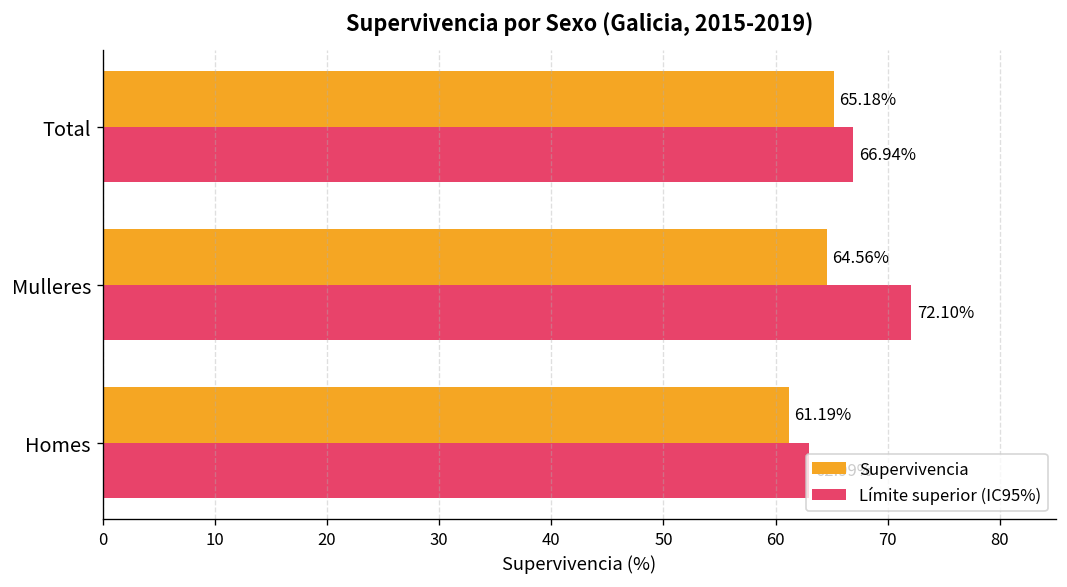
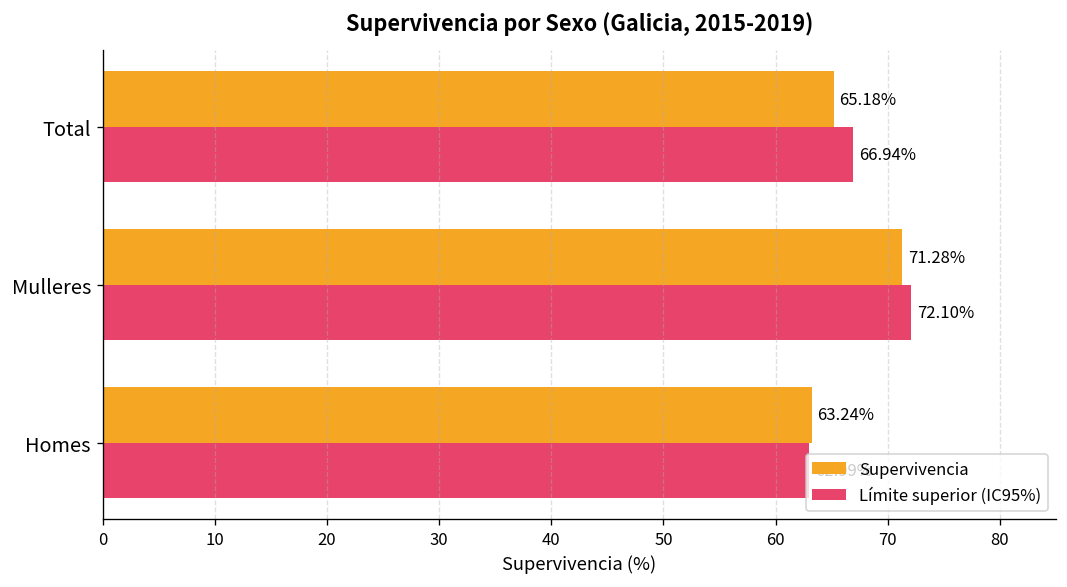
Supervivencia, Mulleres: 64.56% -> 71.28%
Supervivencia, Homes: 61.19% -> 63.24%
